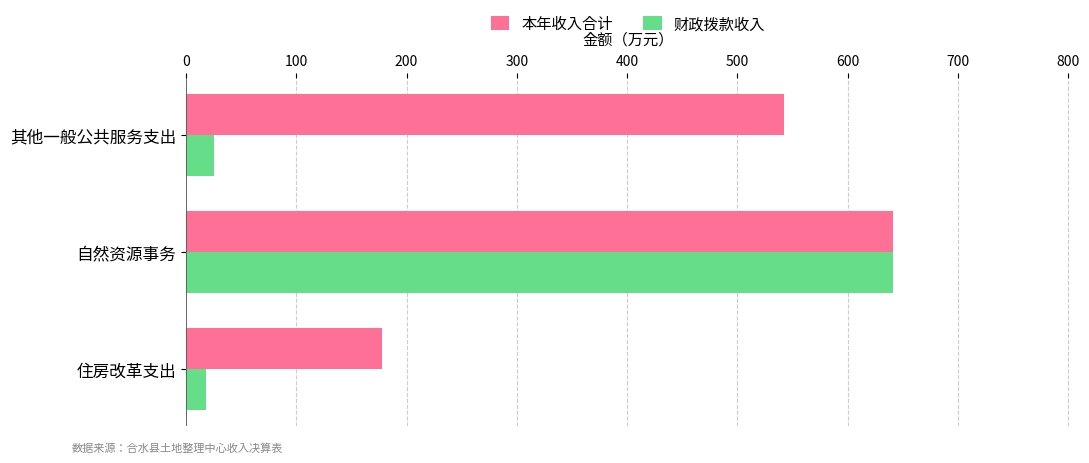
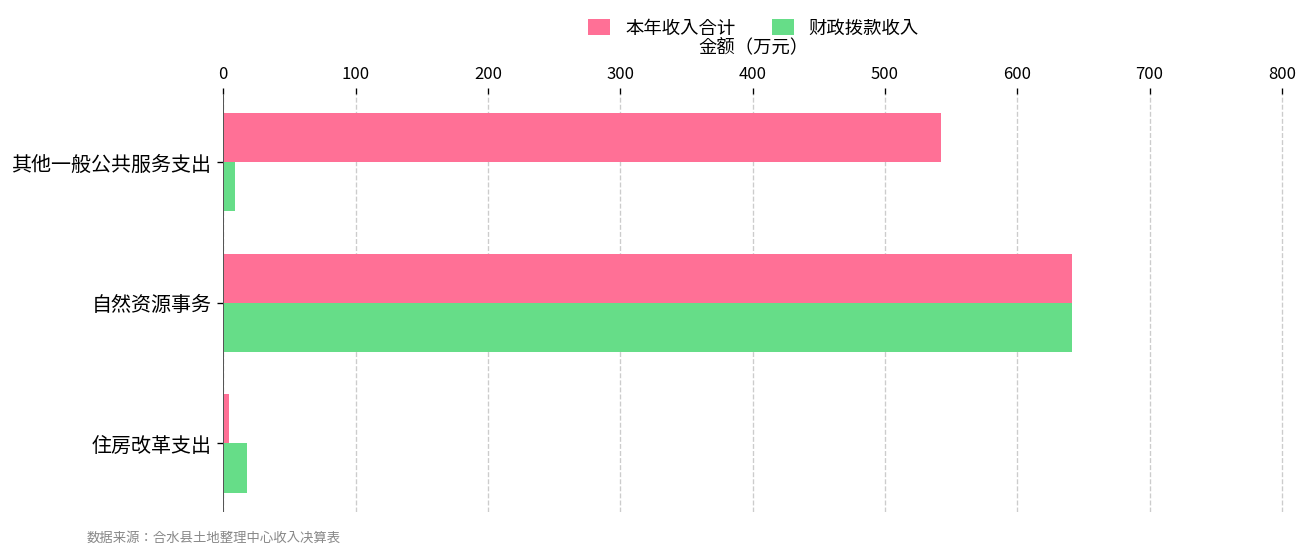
财政拨款收入, 其他一般公共服务支出: 25 -> 9
本年收入合计, 住房改革支出: 178 -> 4
